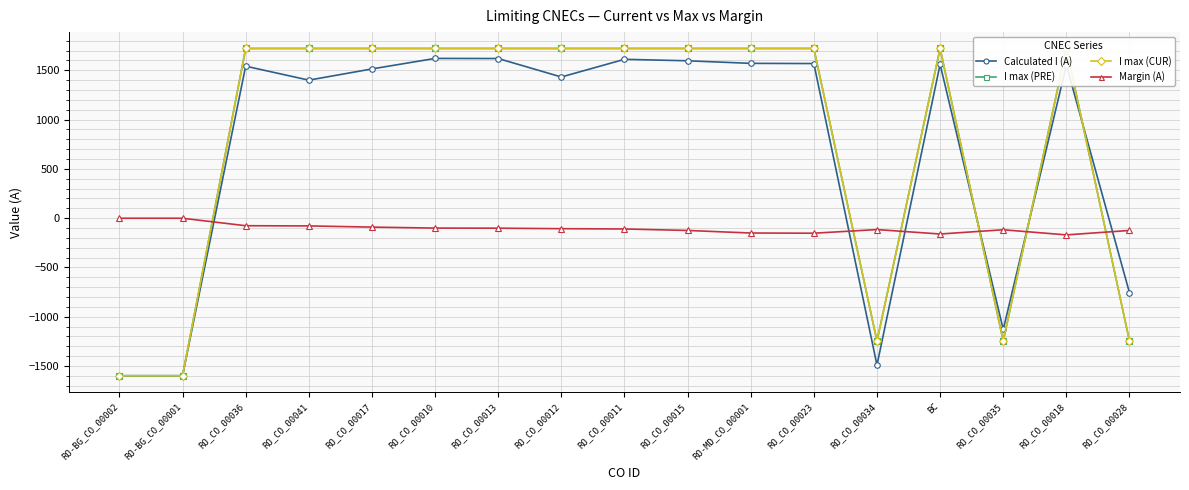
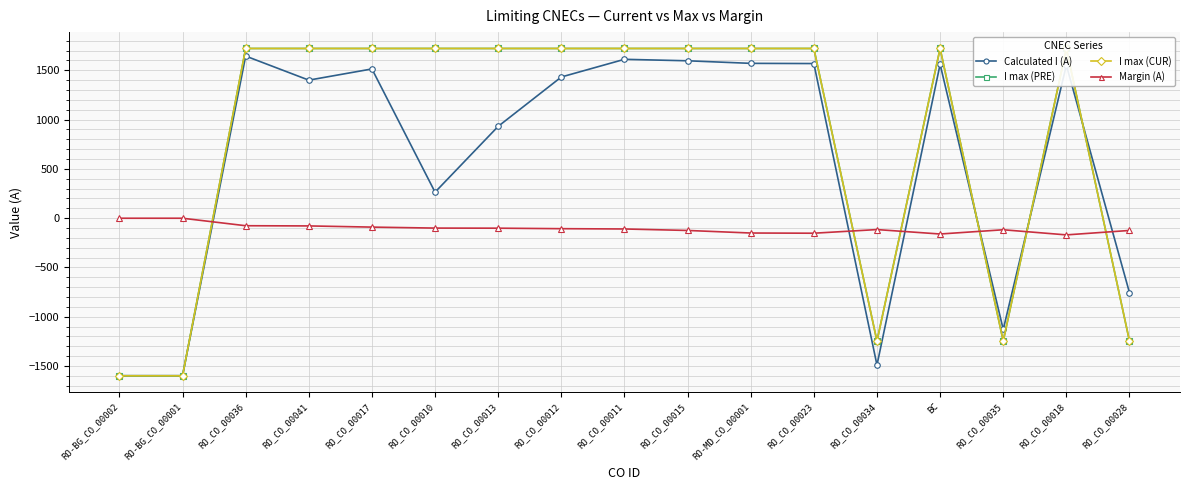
Calculated I (A), RO_CO_00036: 1500 -> 1600
Calculated I (A), RO_CO_00010: 1600 -> 300
Calculated I (A), RO_CO_00013: 1600 -> 900
